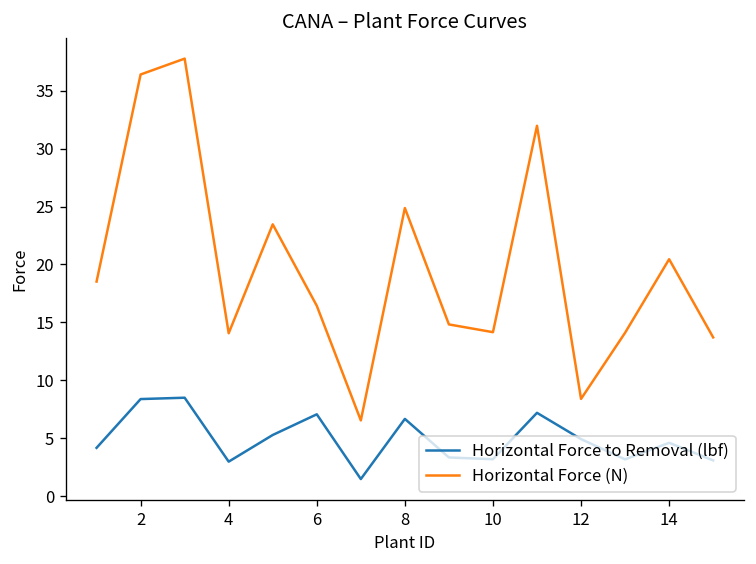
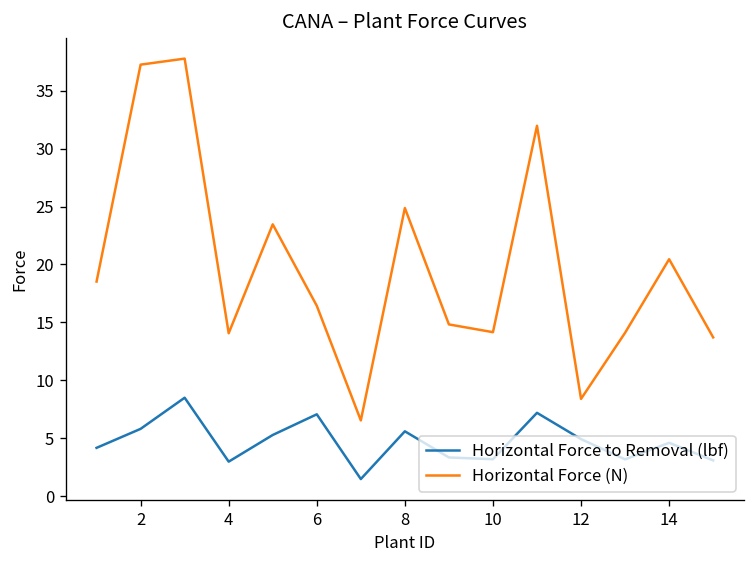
Horizontal Force to Removal (lbf), 2: 8 -> 6
Horizontal Force (N), 2: 36 -> 37
Horizontal Force to Removal (lbf), 8: 7 -> 6
